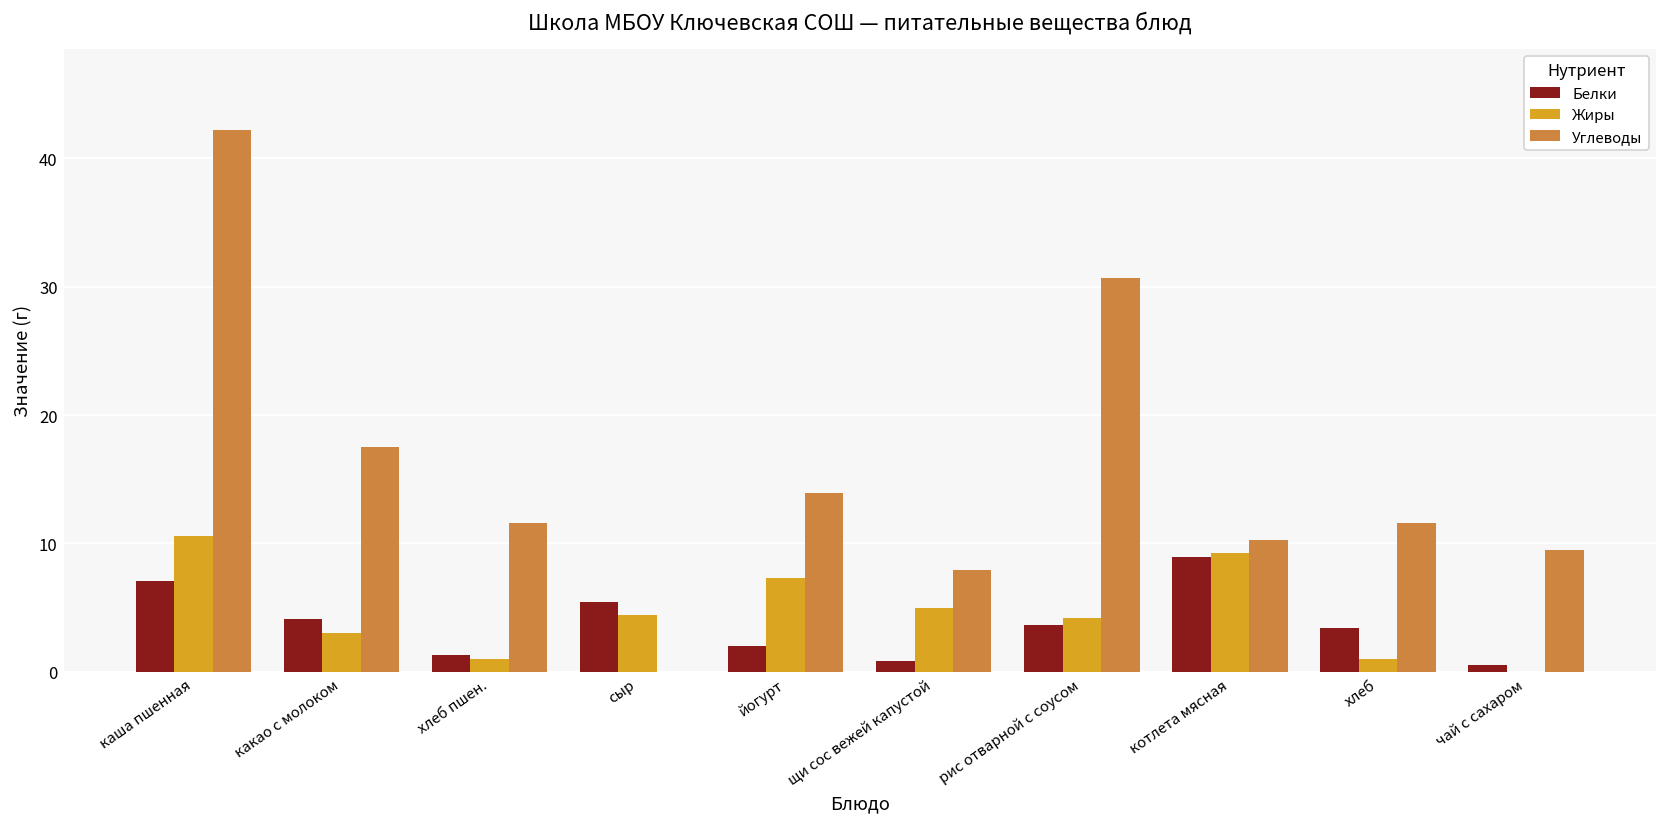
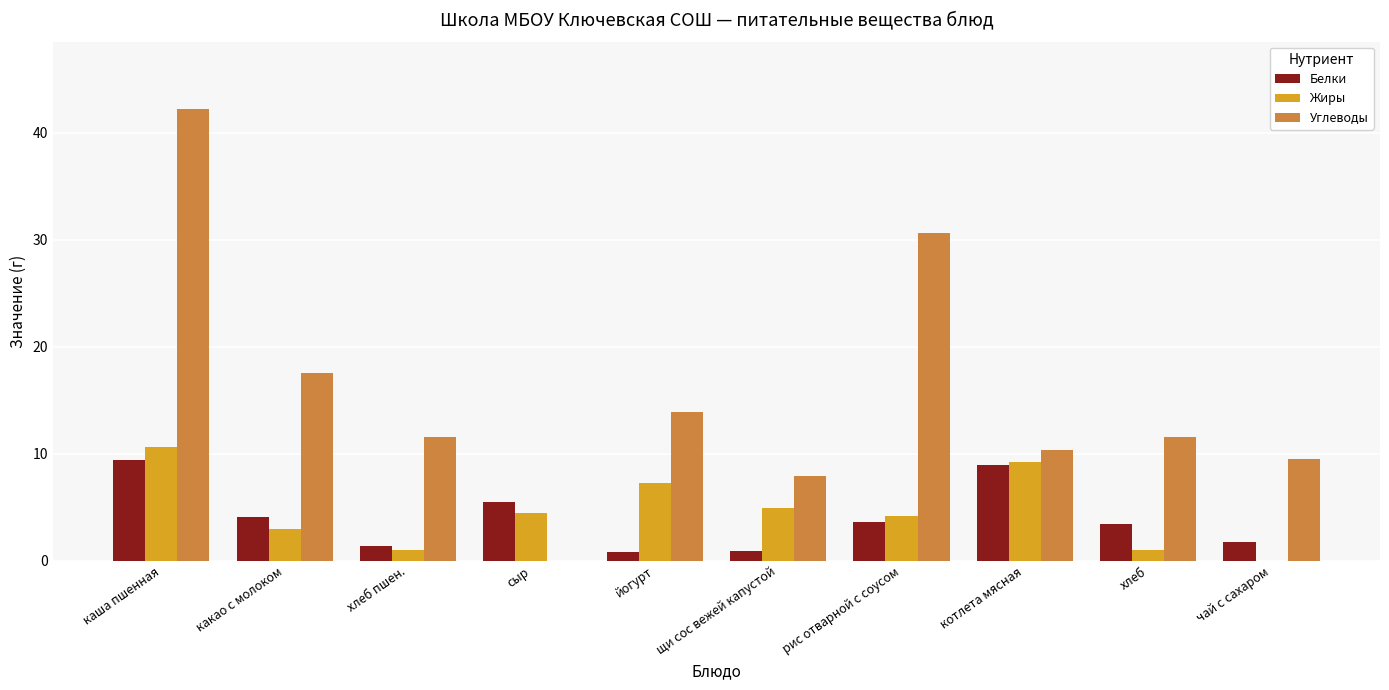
Белки, каша пшенная: 7.1 -> 9.4
Белки, йогурт: 2.0 -> 0.8
Белки, чай с сахаром: 0.5 -> 1.8
